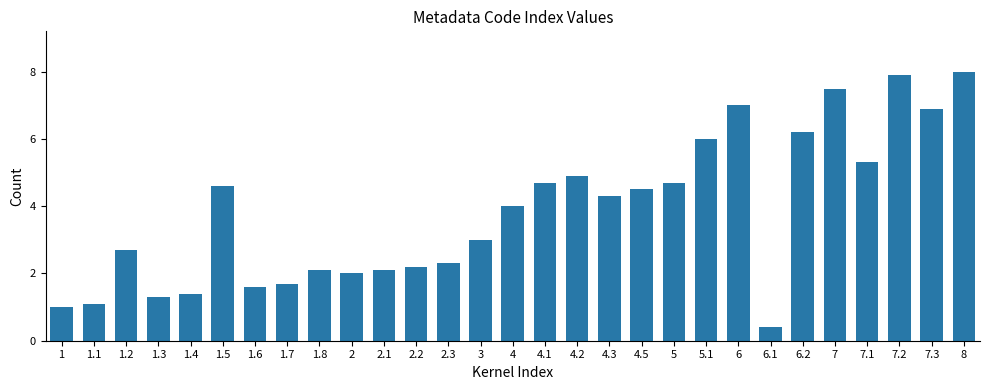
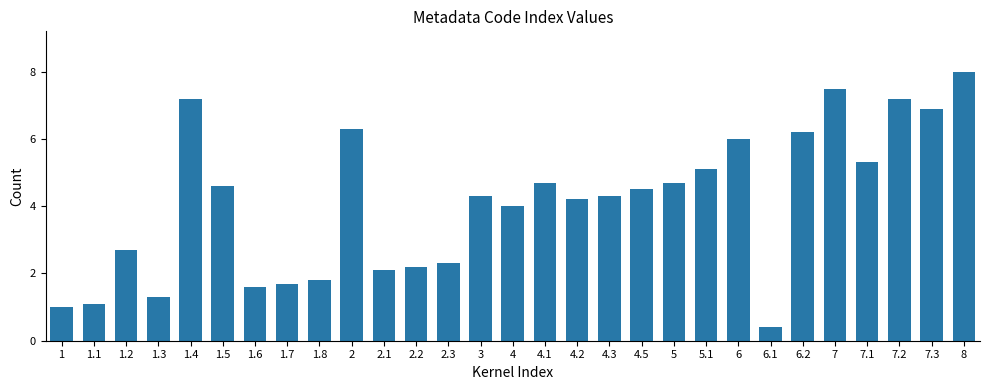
1.4: 1.4 -> 7.2
1.8: 2.1 -> 1.8
2: 2.0 -> 6.3
3: 3.0 -> 4.3
4.2: 4.9 -> 4.2
5.1: 6.0 -> 5.1
6: 7 -> 6
7.2: 7.9 -> 7.2
